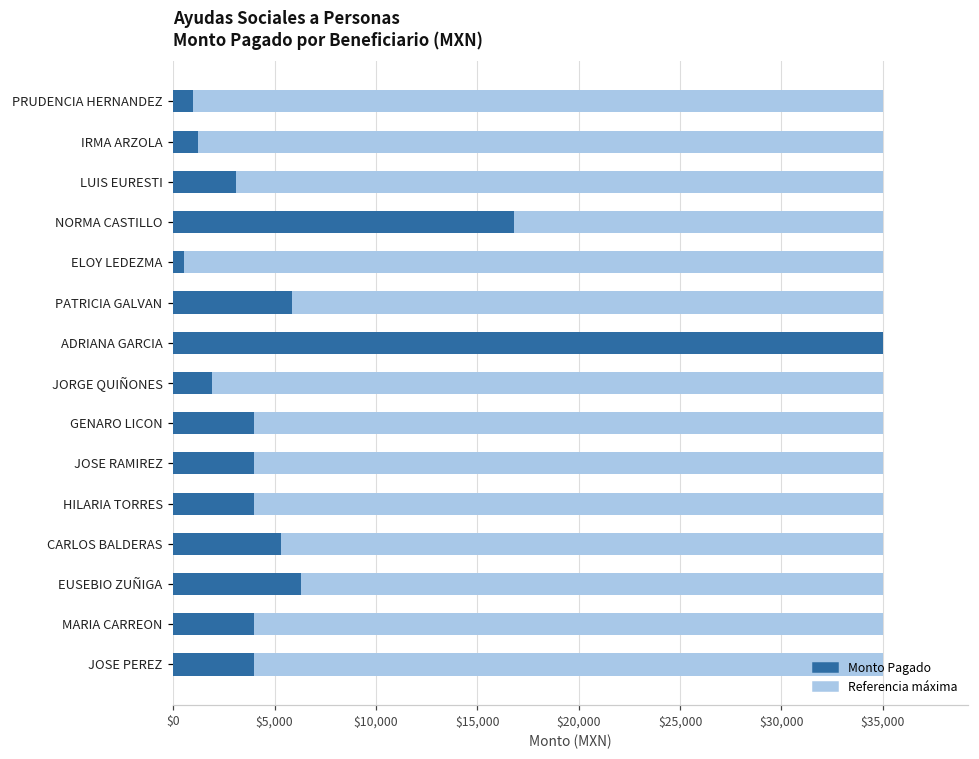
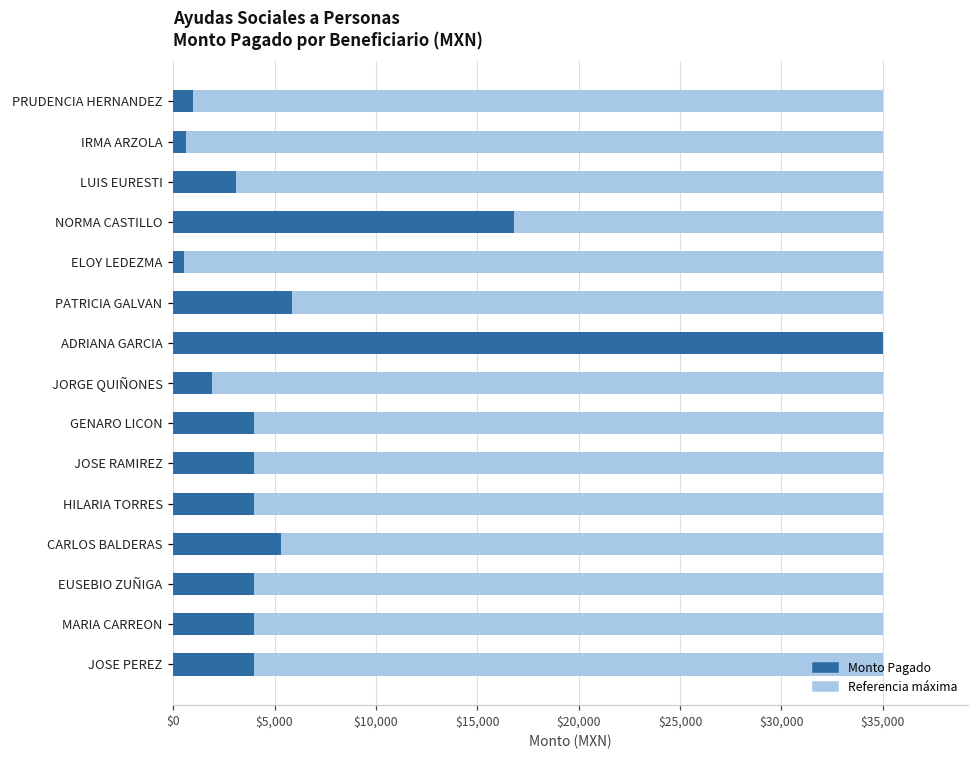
Monto Pagado, IRMA ARZOLA: $1,200 -> $600
Monto Pagado, EUSEBIO ZUÑIGA: $6,300 -> $4,000
